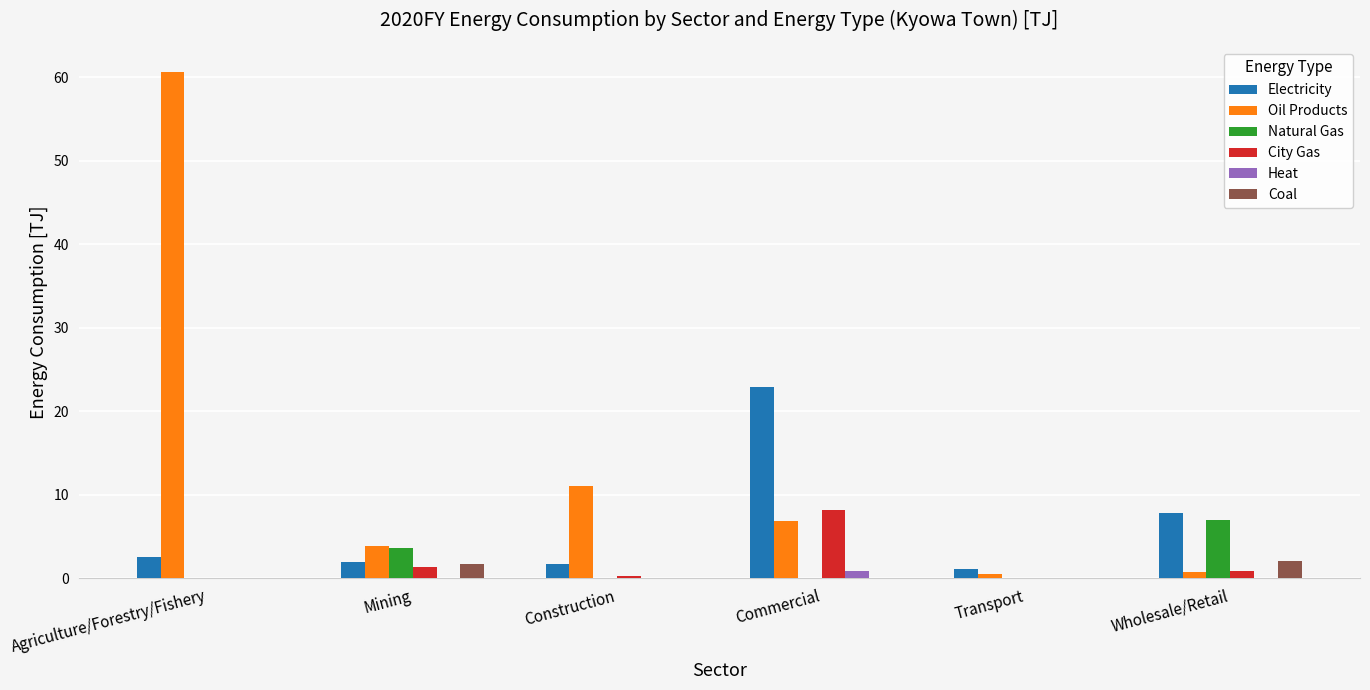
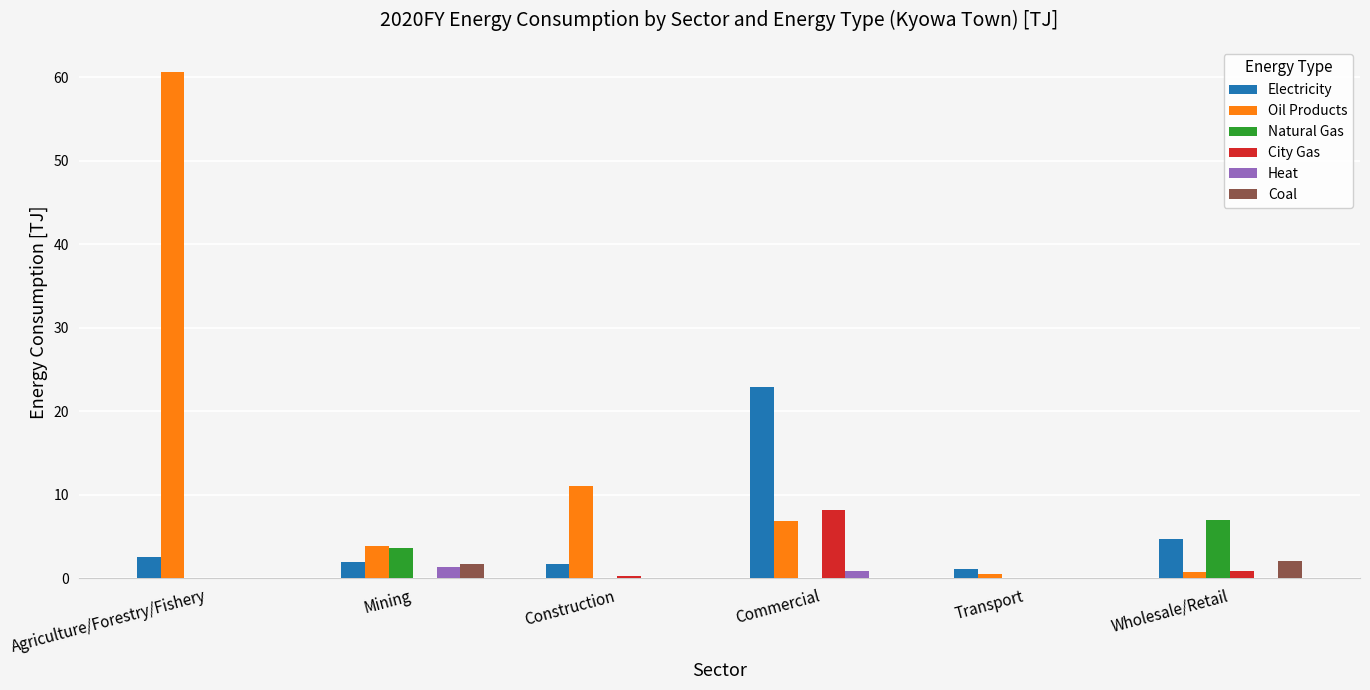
City Gas, Mining: 1 -> 0
Heat, Mining: 0 -> 1
Electricity, Wholesale/Retail: 8 -> 5
